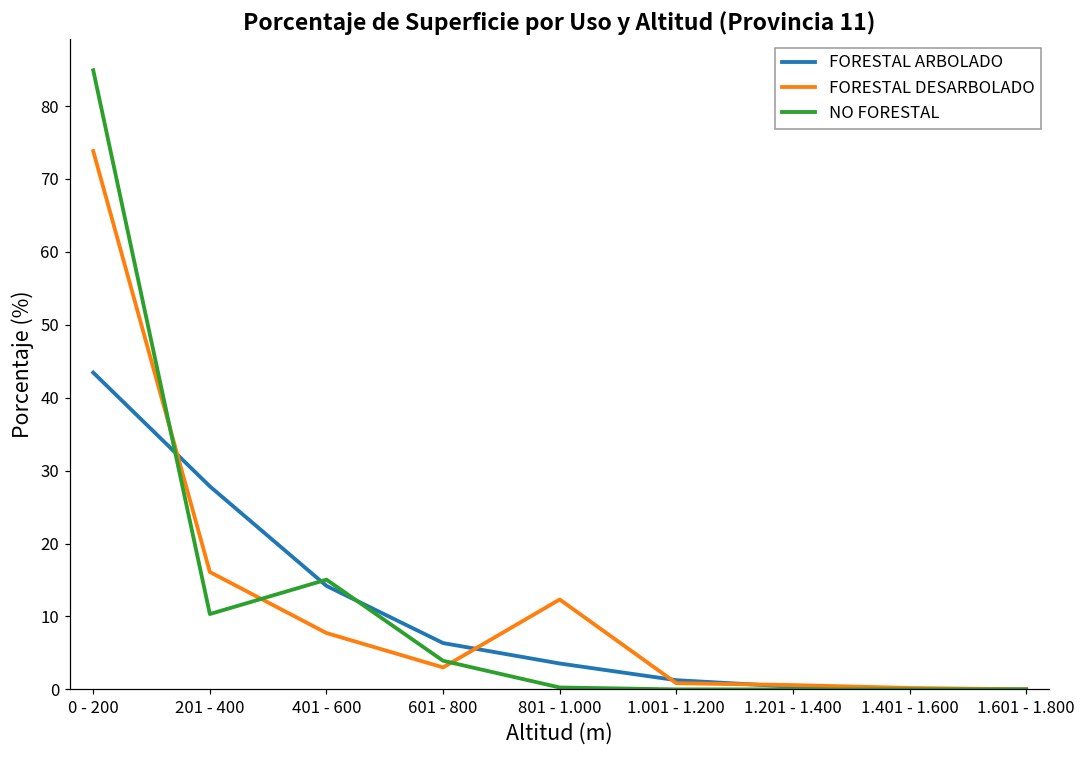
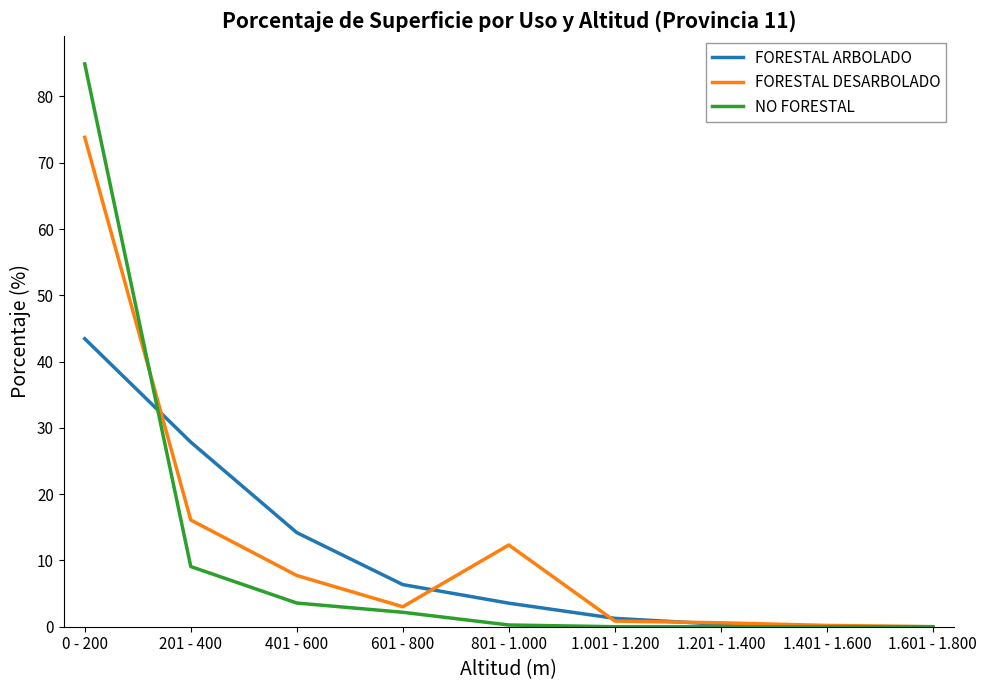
NO FORESTAL, 201 - 400: 10 -> 9
NO FORESTAL, 401 - 600: 15 -> 4
NO FORESTAL, 601 - 800: 4 -> 2
